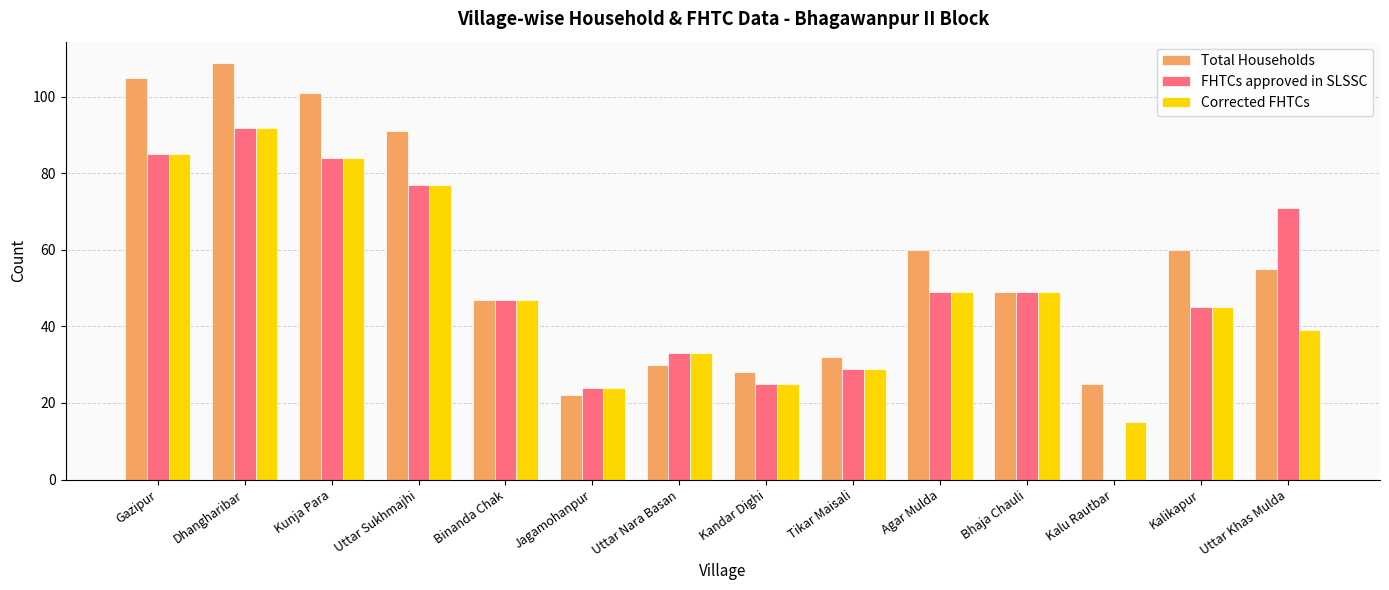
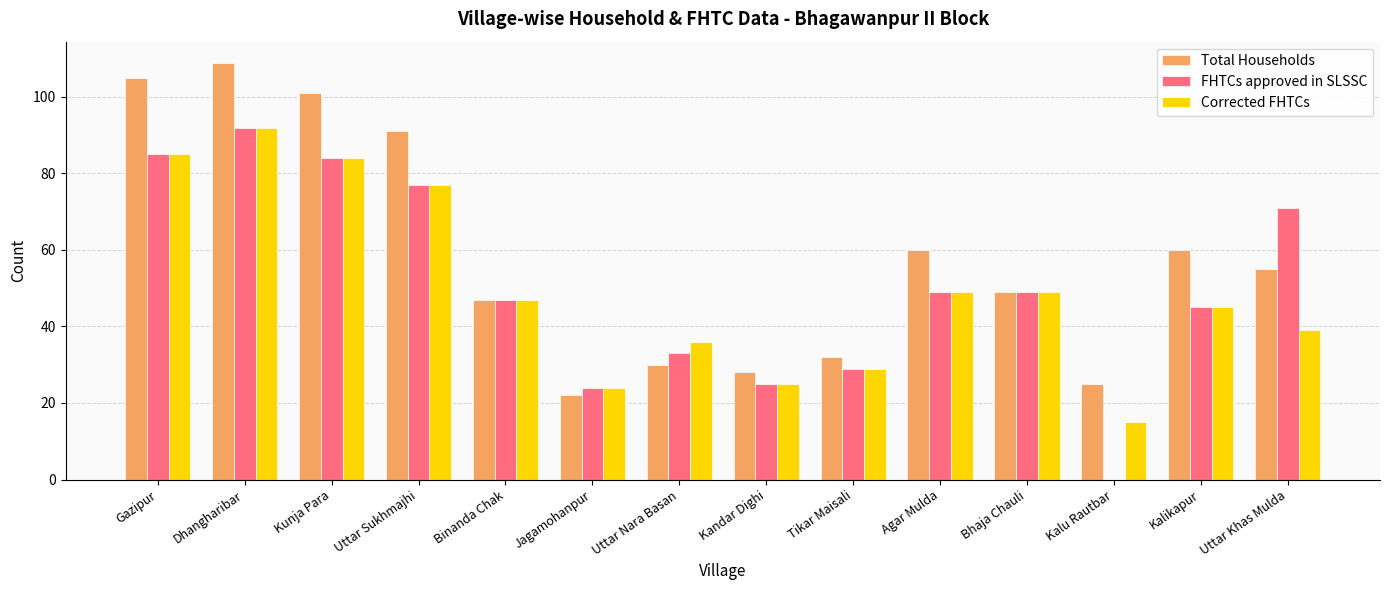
Corrected FHTCs, Uttar Nara Basan: 33 -> 36
